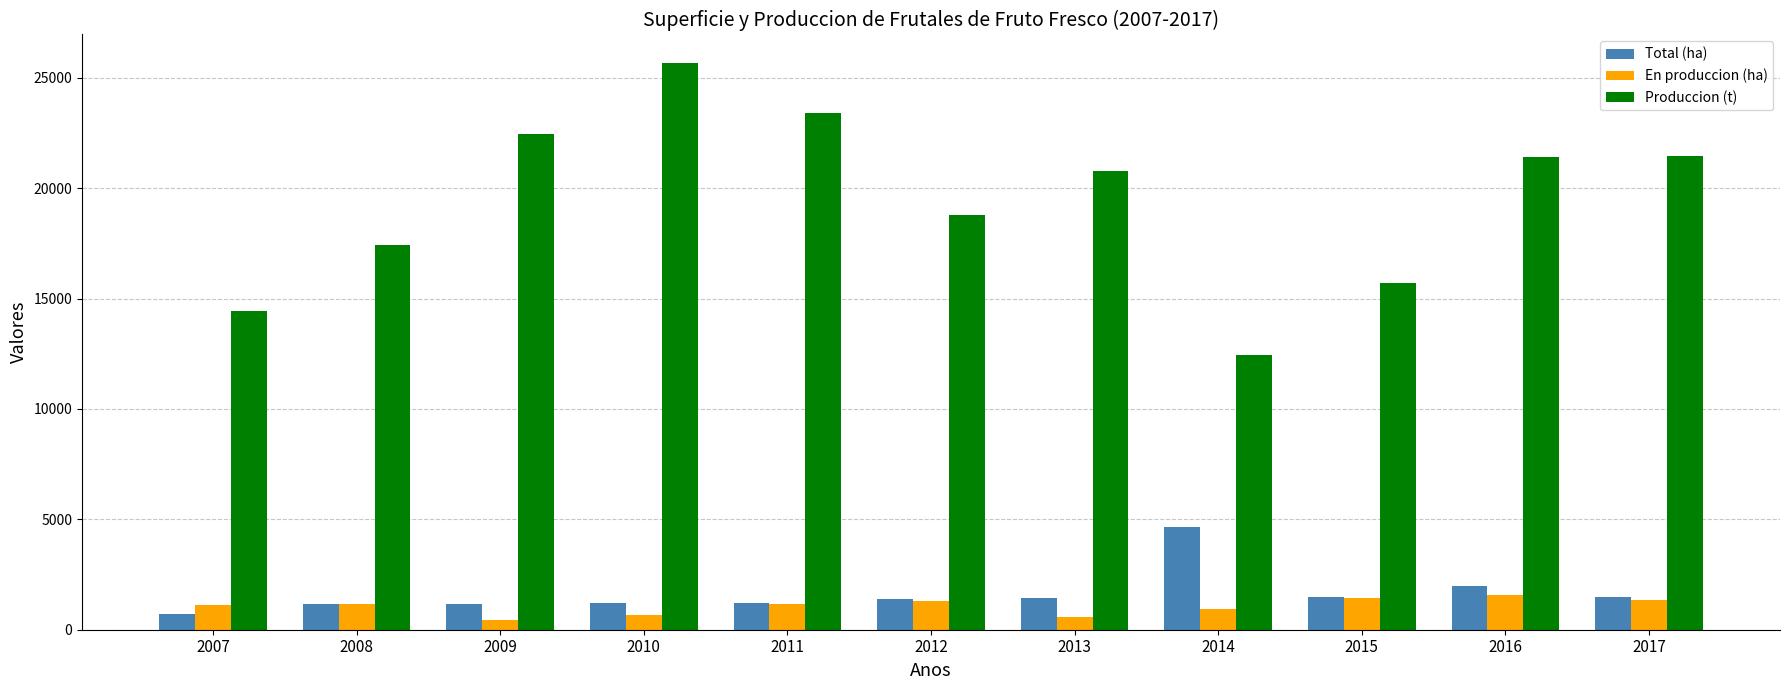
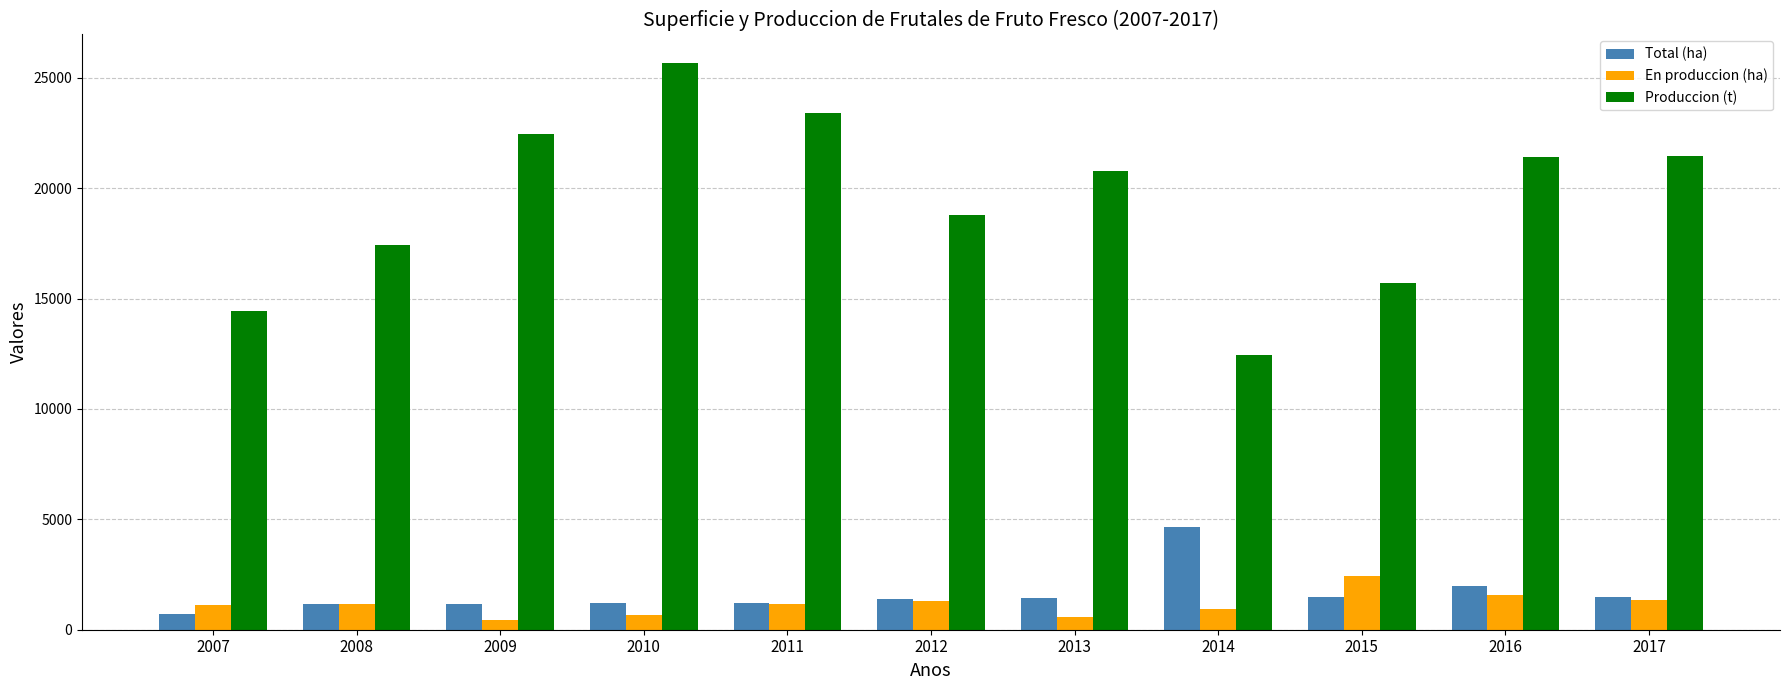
En produccion (ha), 2015: 1400 -> 2400
